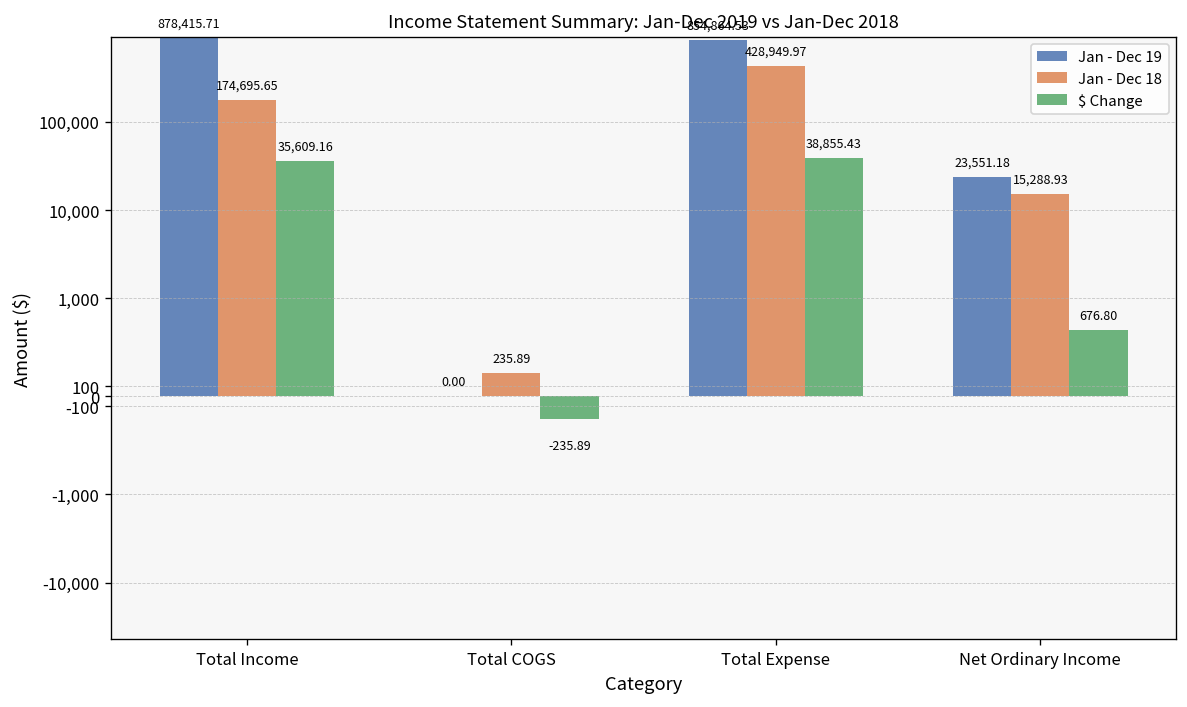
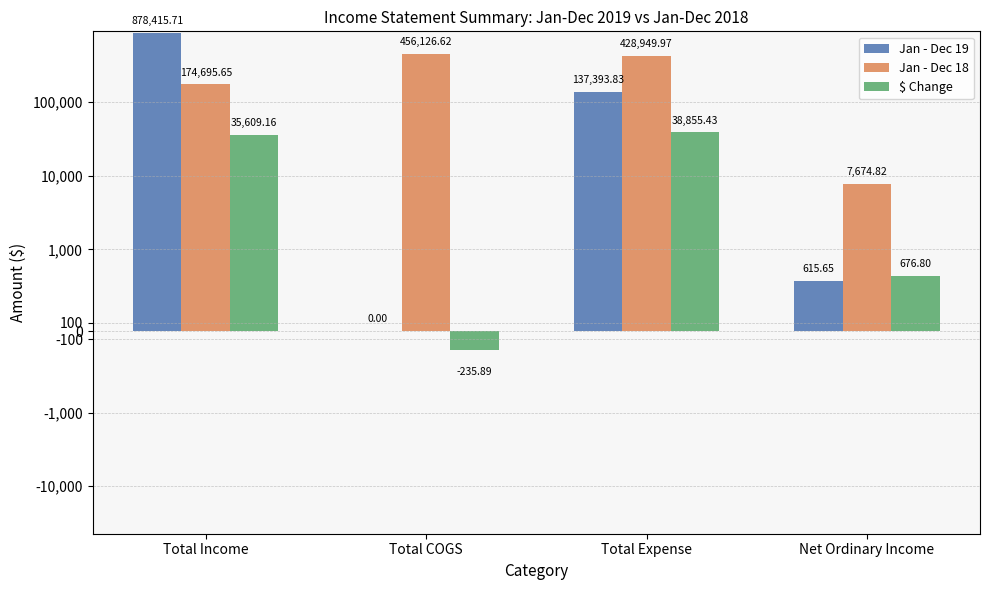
Jan - Dec 18, Total COGS: 235.89 -> 456,126.62
Jan - Dec 19, Total Expense: 854,864.53 -> 137,393.83
Jan - Dec 19, Net Ordinary Income: 23,551.18 -> 615.65
Jan - Dec 18, Net Ordinary Income: 15,288.93 -> 7,674.82
